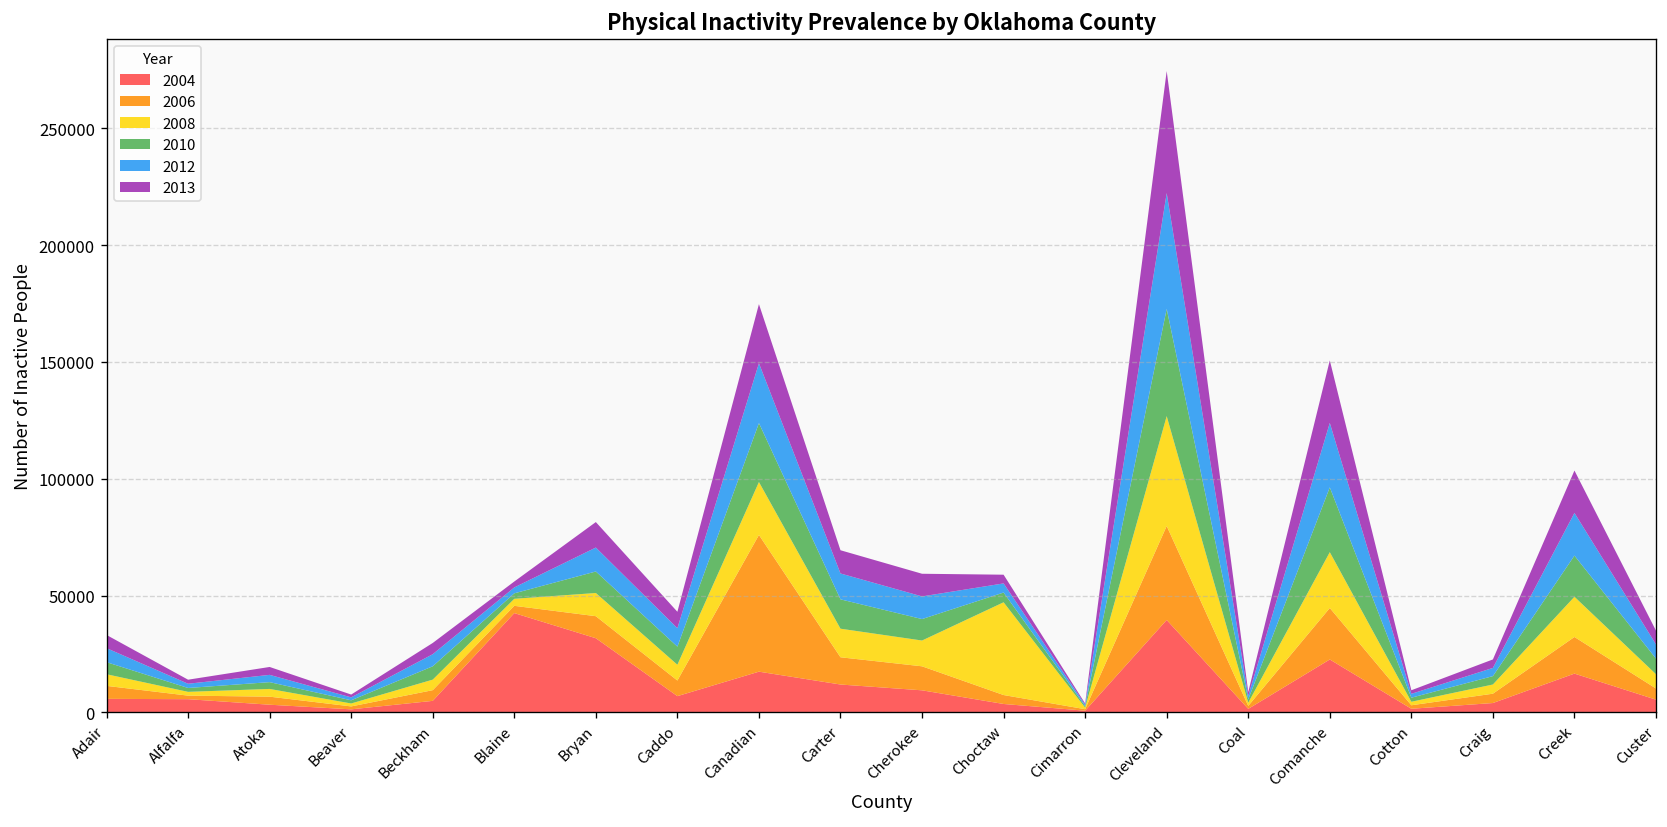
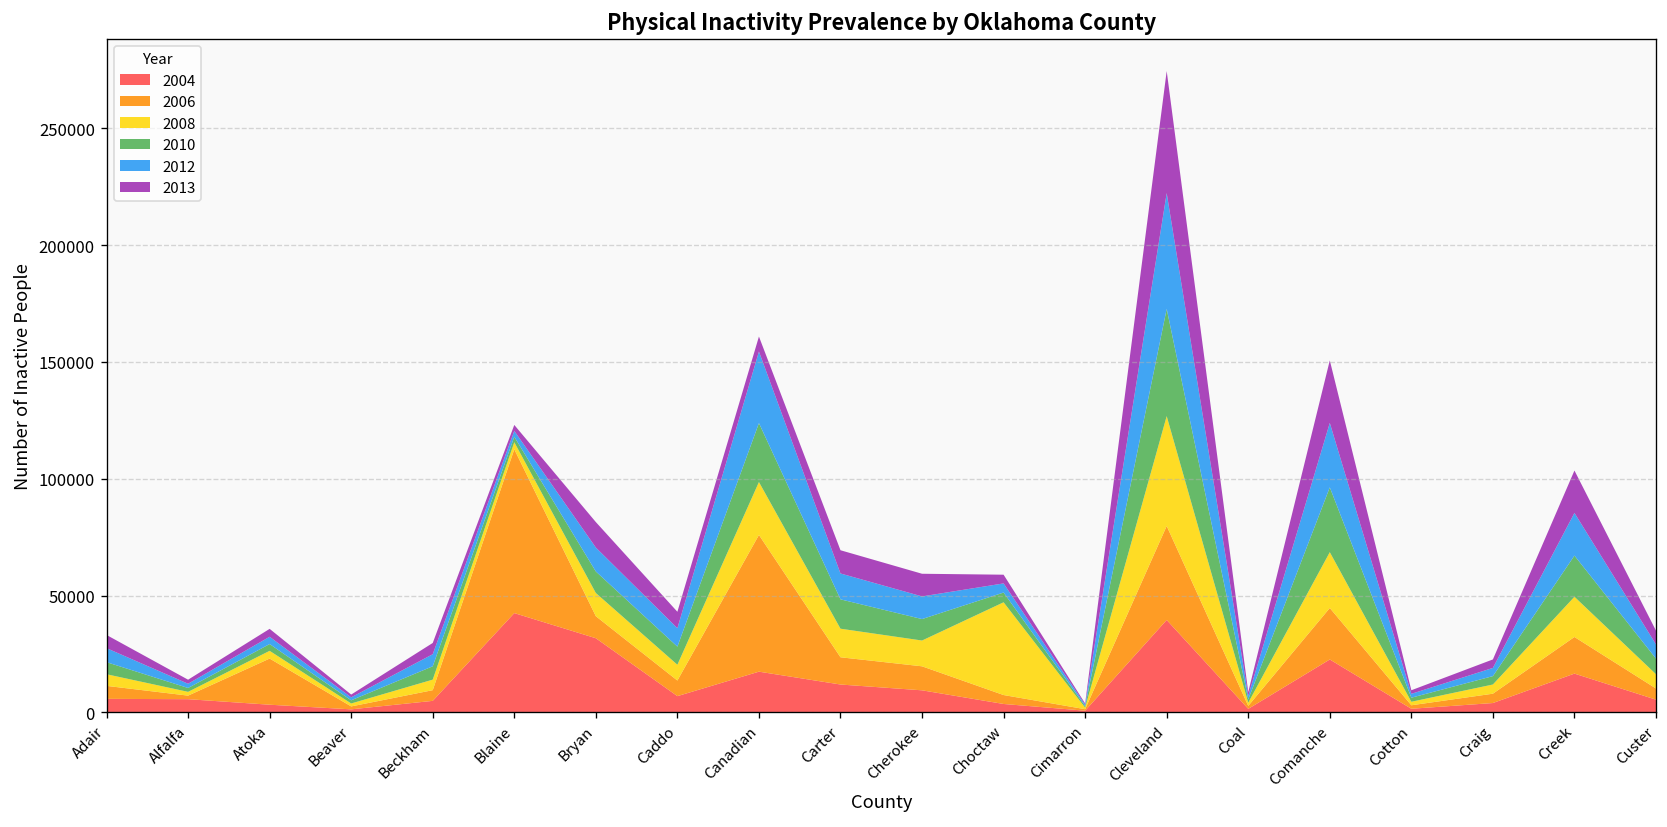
2006, Atoka: 3000 -> 20000
2006, Blaine: 3000 -> 70000
2012, Canadian: 26000 -> 31000
2013, Canadian: 25000 -> 6000
